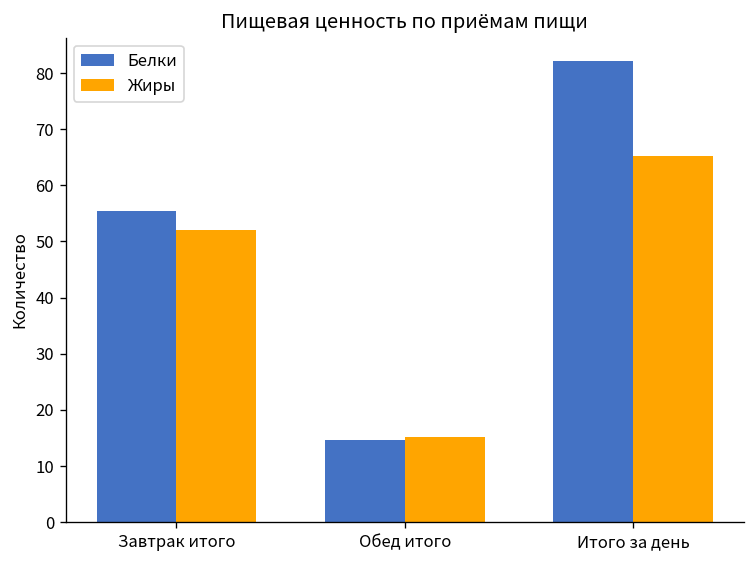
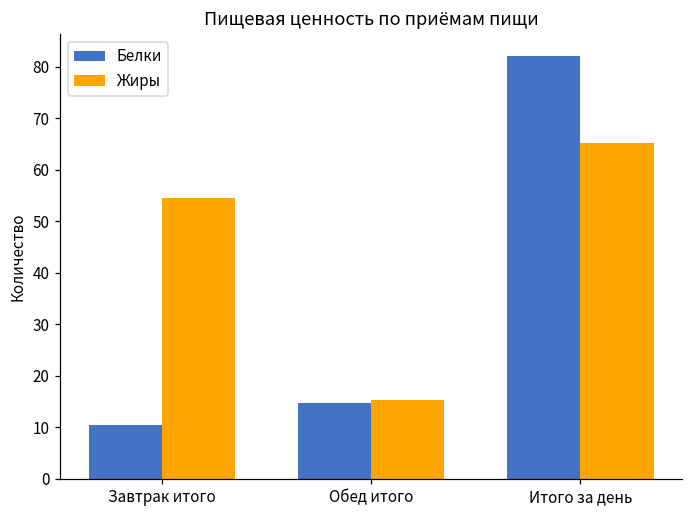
Белки, Завтрак итого: 55 -> 10
Жиры, Завтрак итого: 52 -> 55
